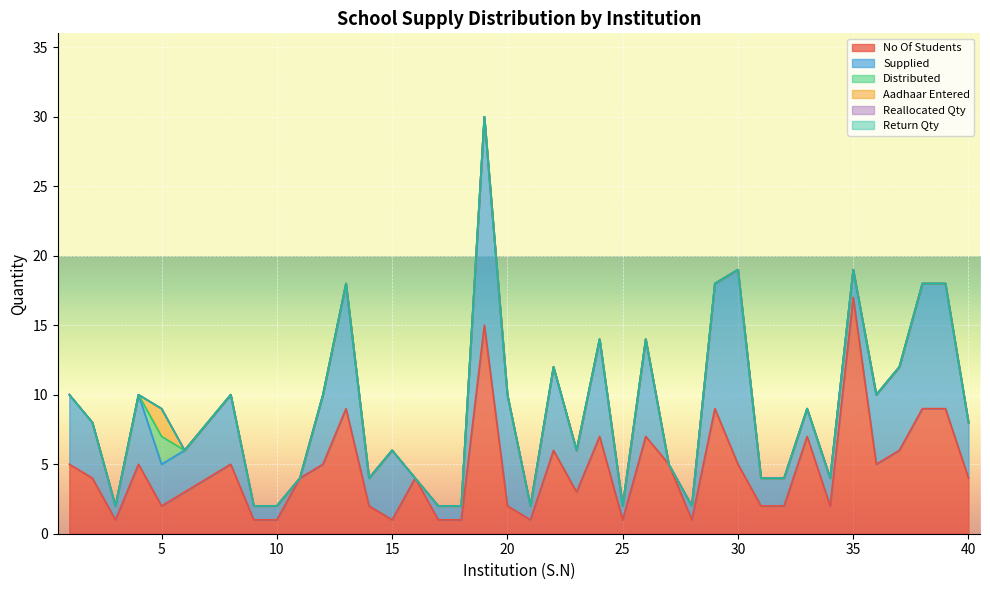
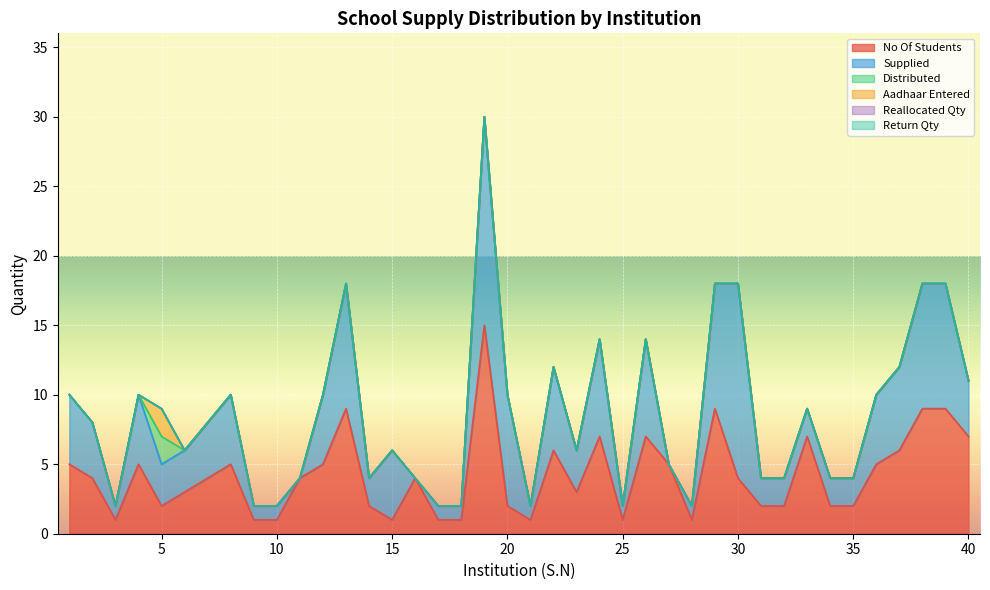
No Of Students, 30: 5 -> 4
No Of Students, 35: 17 -> 2
No Of Students, 40: 4 -> 7
